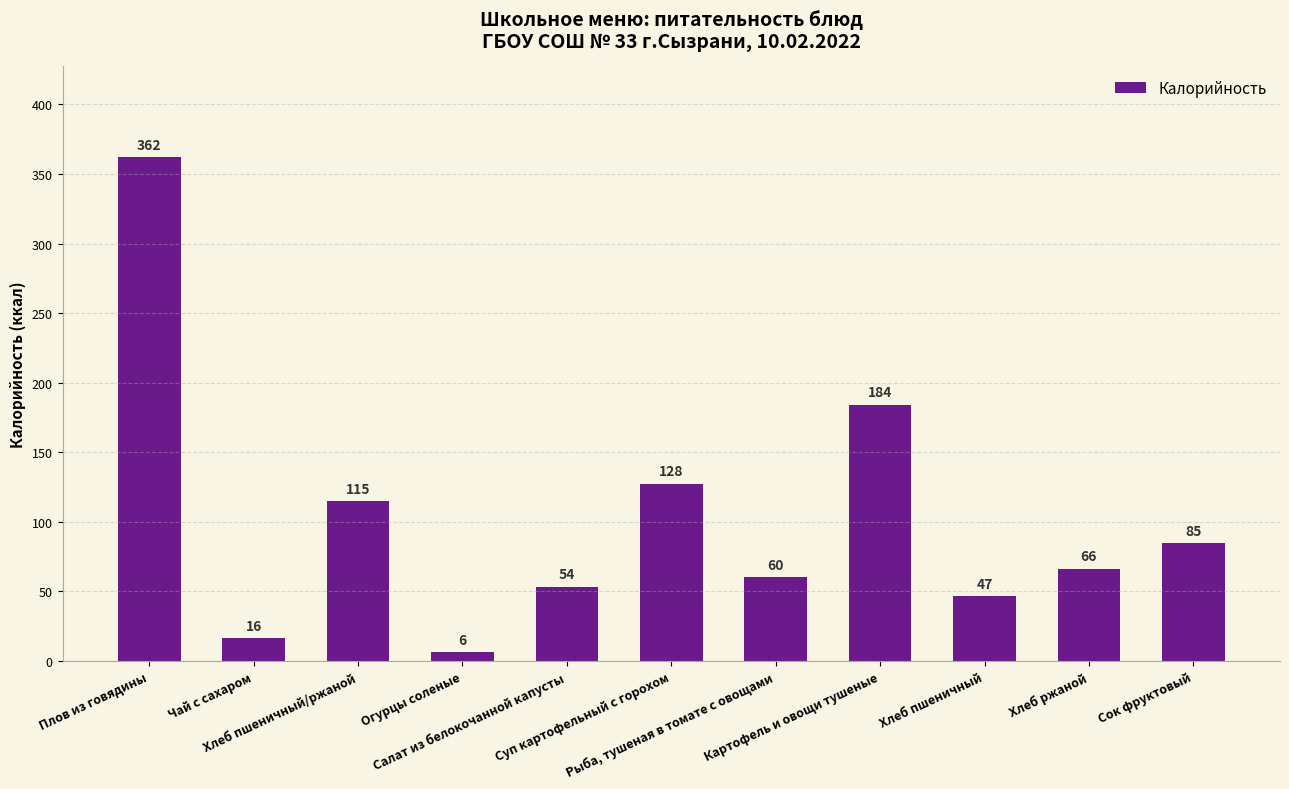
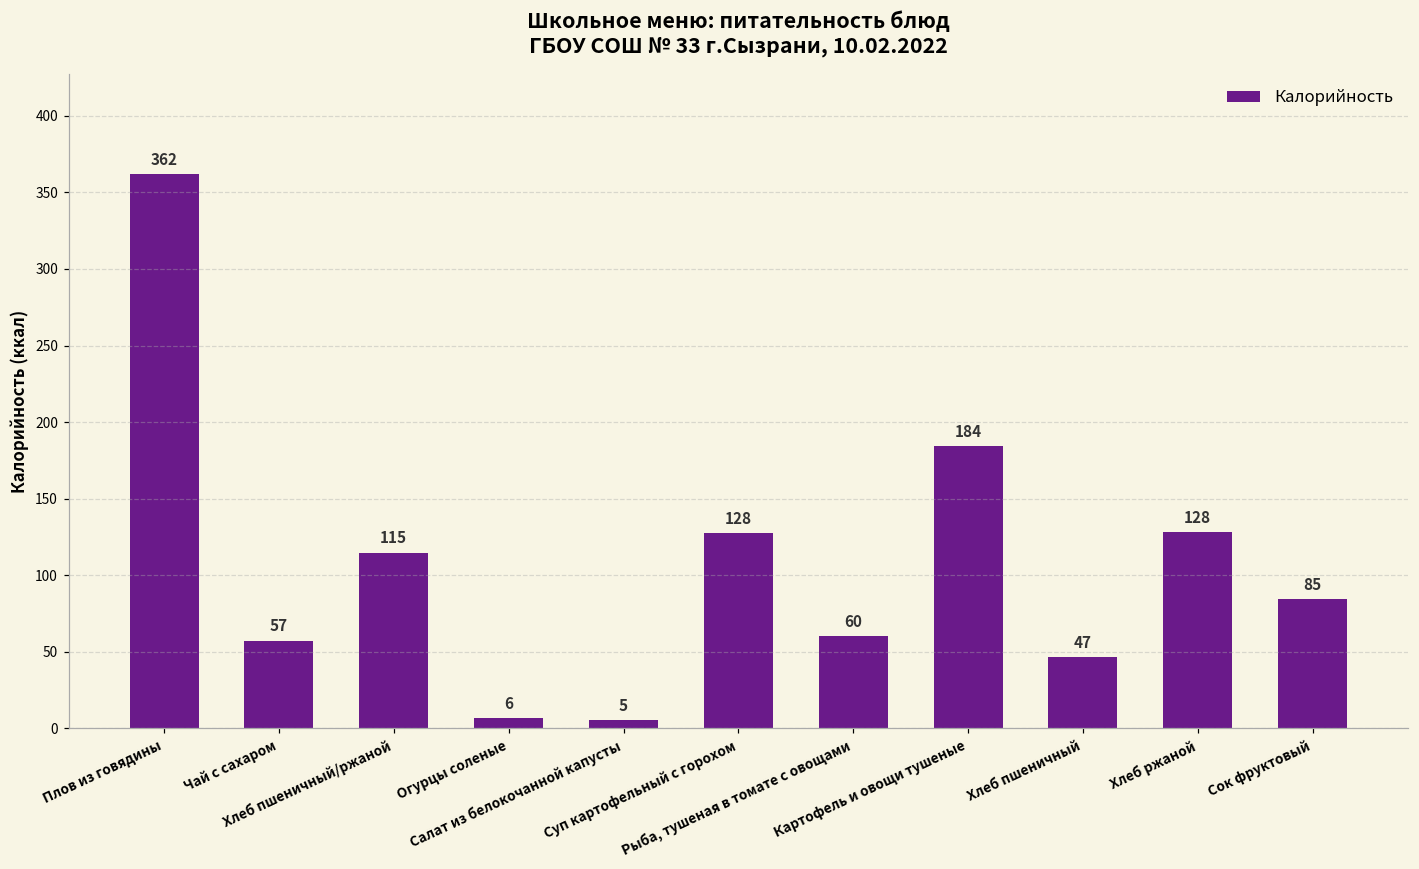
Чай с сахаром: 16 -> 57
Салат из белокочанной капусты: 54 -> 5
Хлеб ржаной: 66 -> 128
